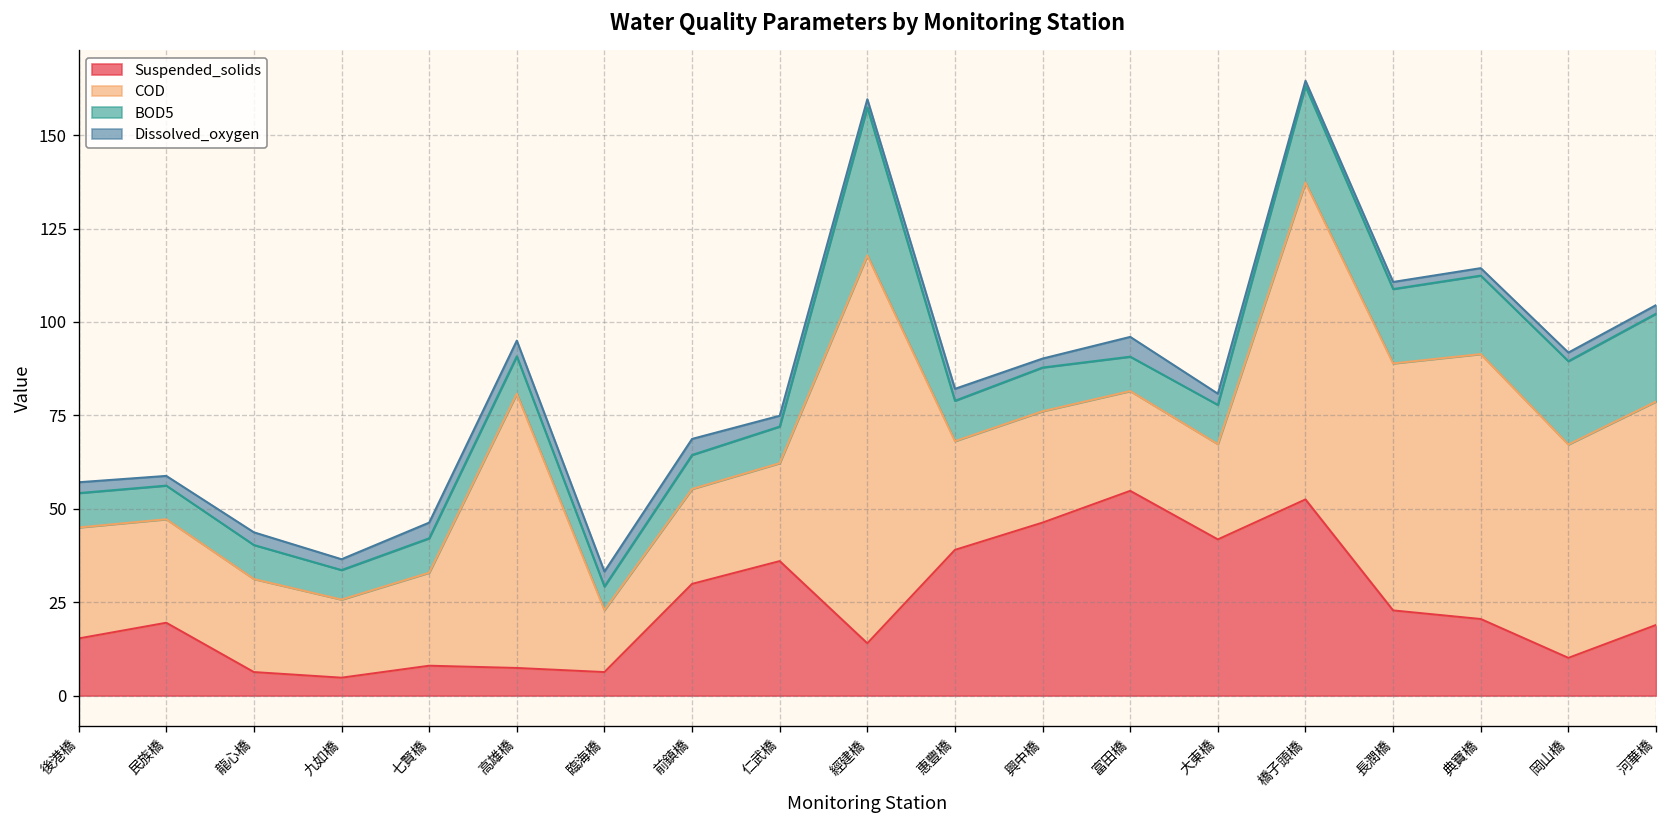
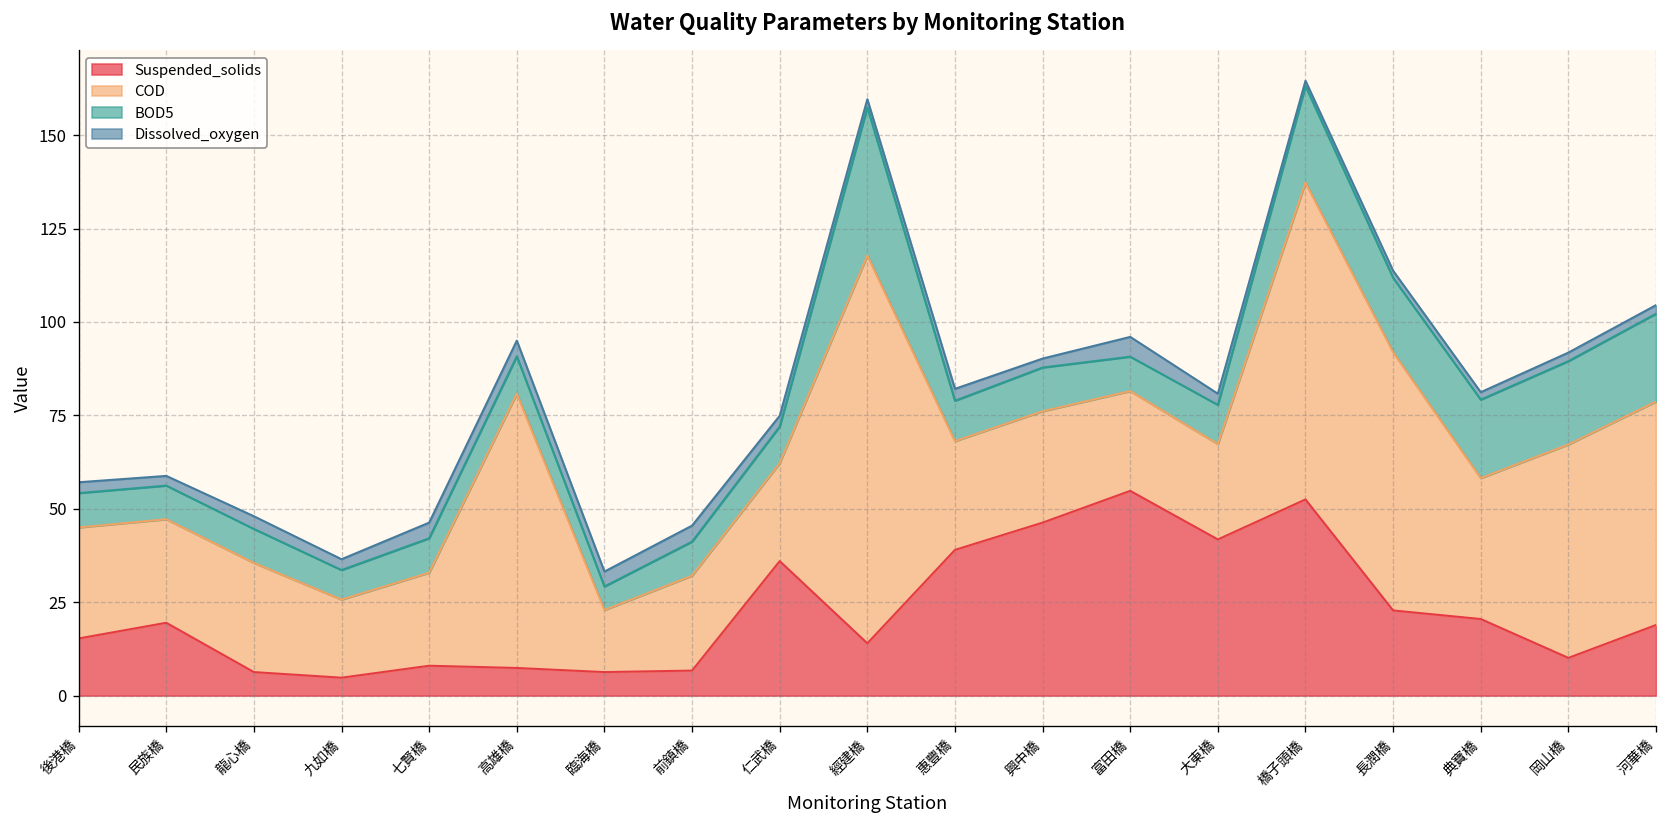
COD, 龍心橋: 25 -> 29
Suspended_solids, 前鎮橋: 30 -> 7
COD, 長潤橋: 66 -> 69
COD, 典寶橋: 71 -> 38
